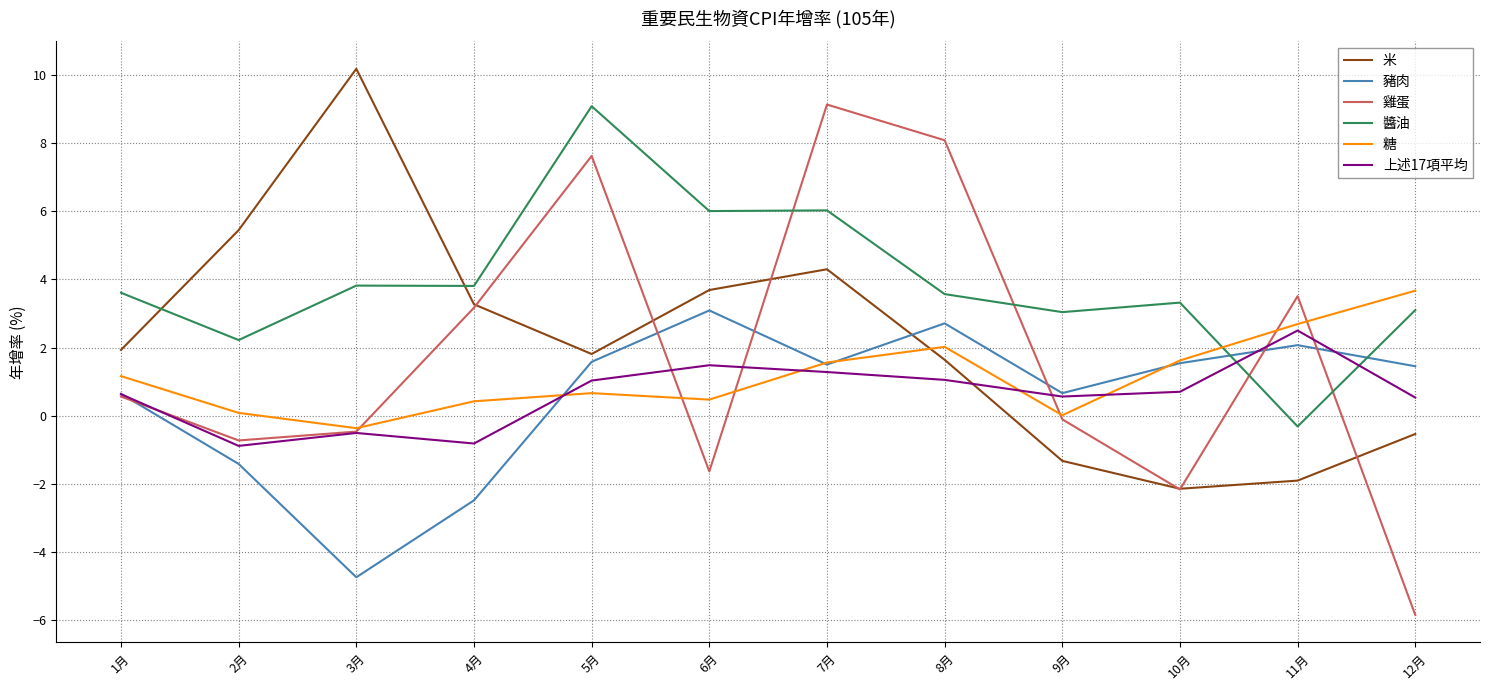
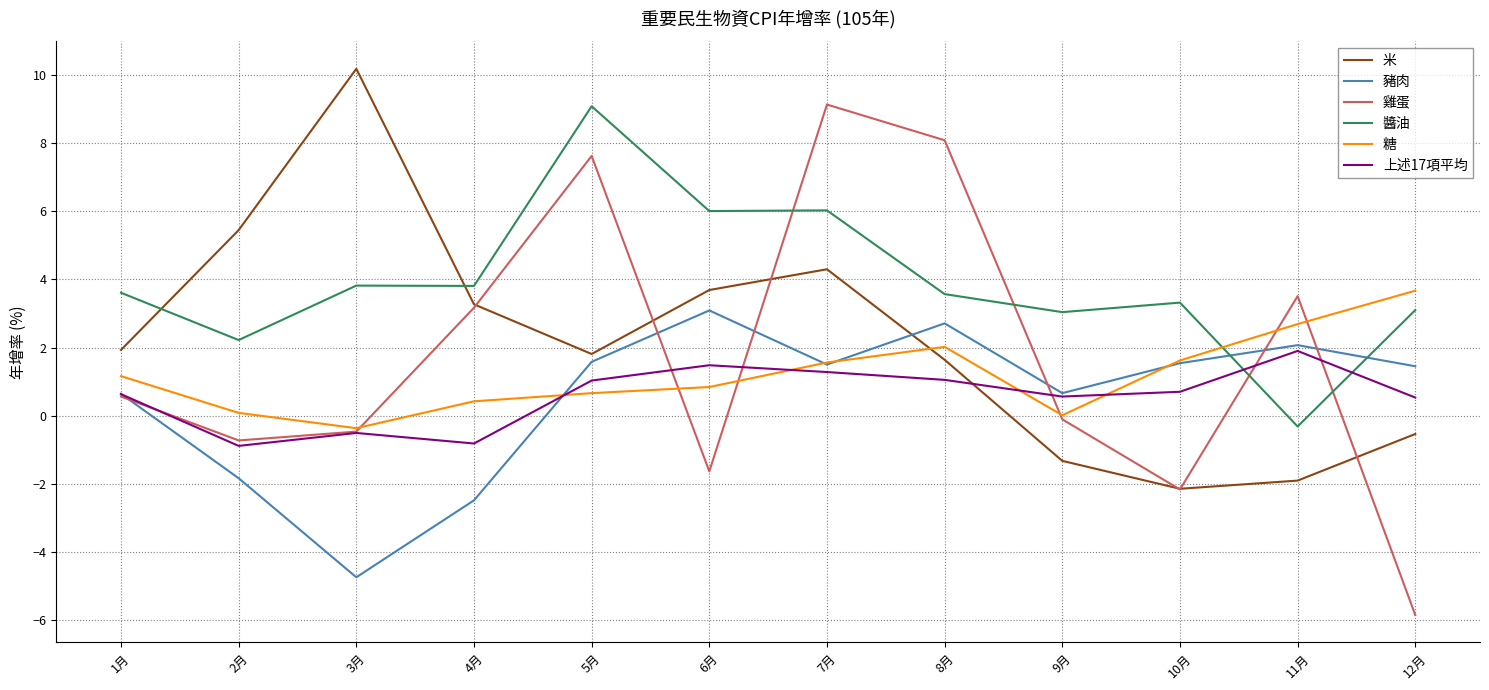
豬肉, 2月: -1.4 -> -1.8
糖, 6月: 0.5 -> 0.8
上述17項平均, 11月: 2.5 -> 1.9
